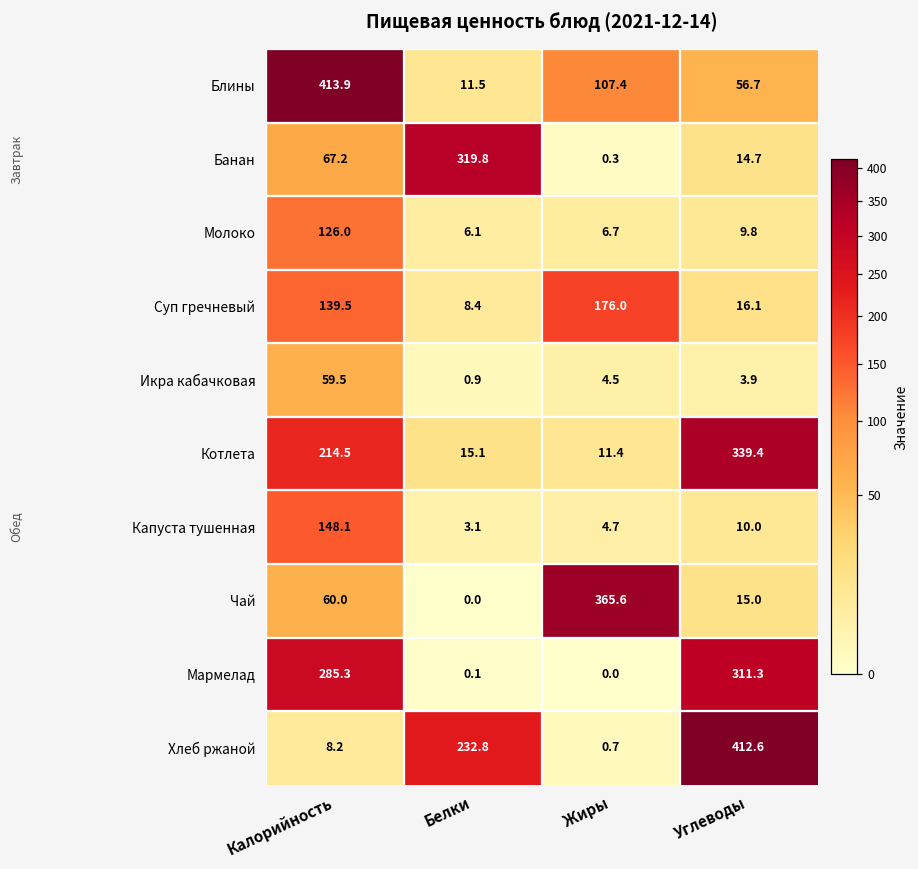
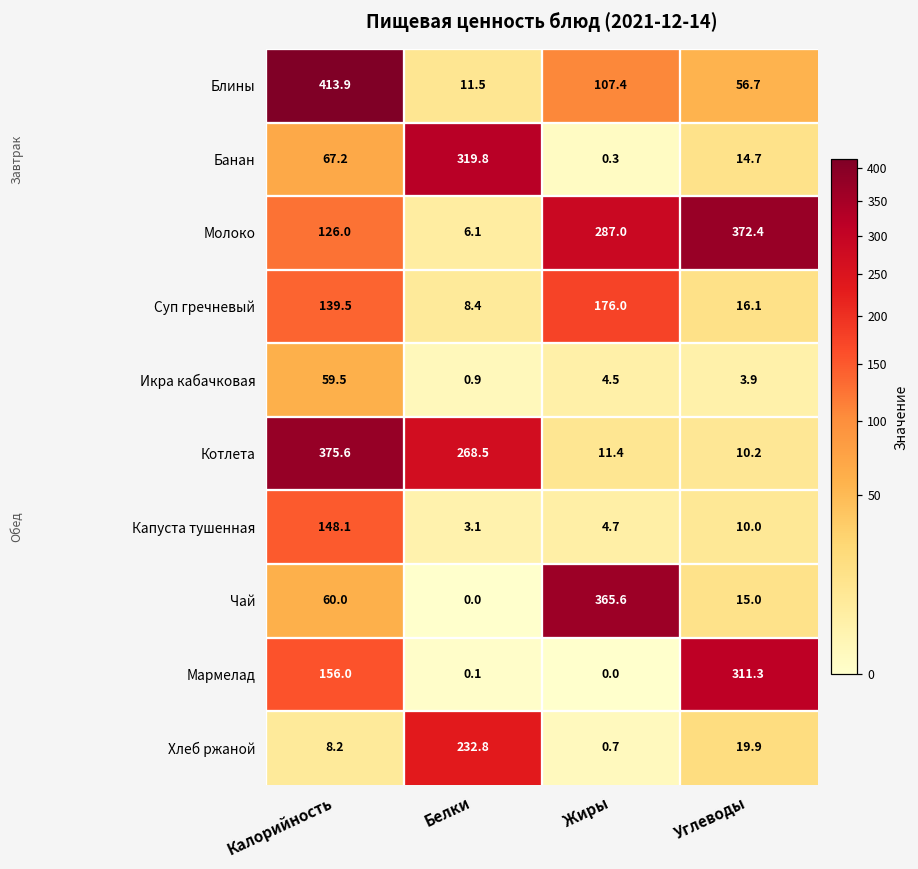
Молоко, Жиры: 6.7 -> 287.0
Молоко, Углеводы: 9.8 -> 372.4
Котлета, Калорийность: 214.5 -> 375.6
Котлета, Белки: 15.1 -> 268.5
Котлета, Углеводы: 339.4 -> 10.2
Мармелад, Калорийность: 285.3 -> 156.0
Хлеб ржаной, Углеводы: 412.6 -> 19.9
